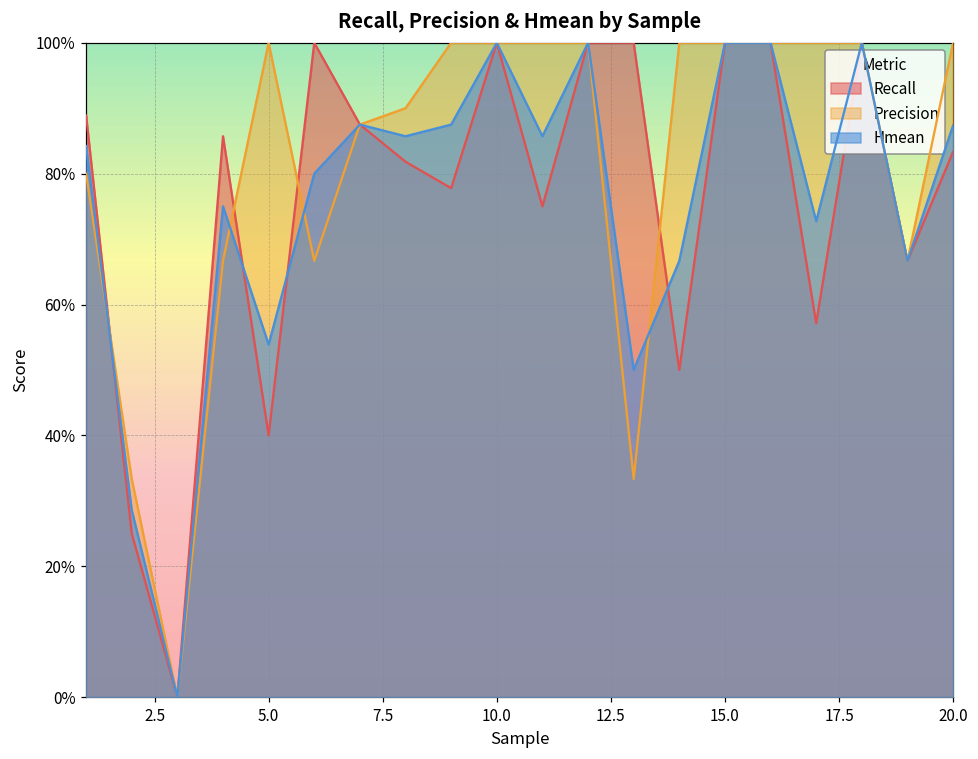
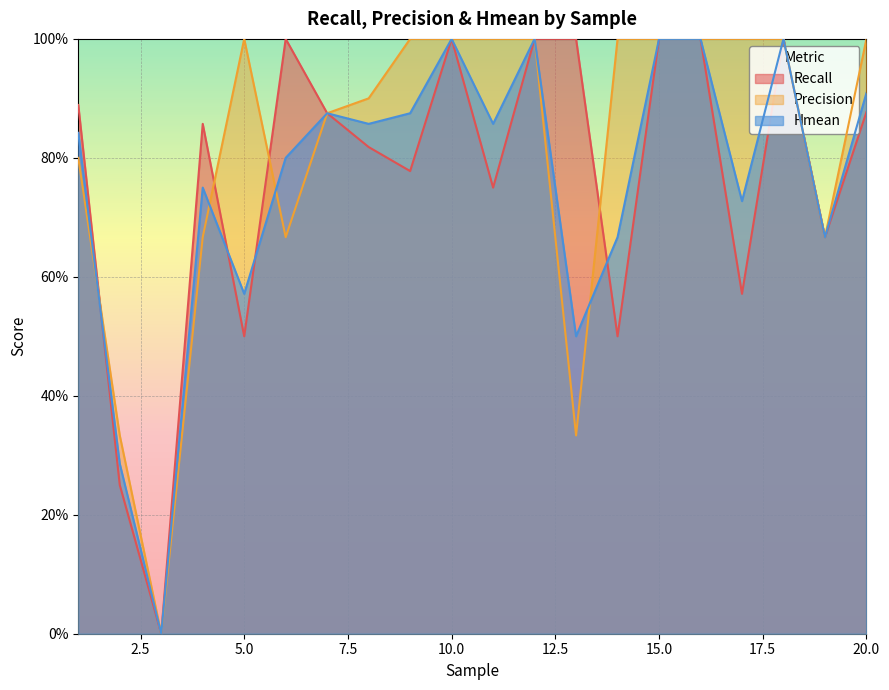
Recall, 5.0: 40% -> 50%
Hmean, 5.0: 54% -> 57%
Recall, 20.0: 83% -> 88%
Hmean, 20.0: 87% -> 91%
